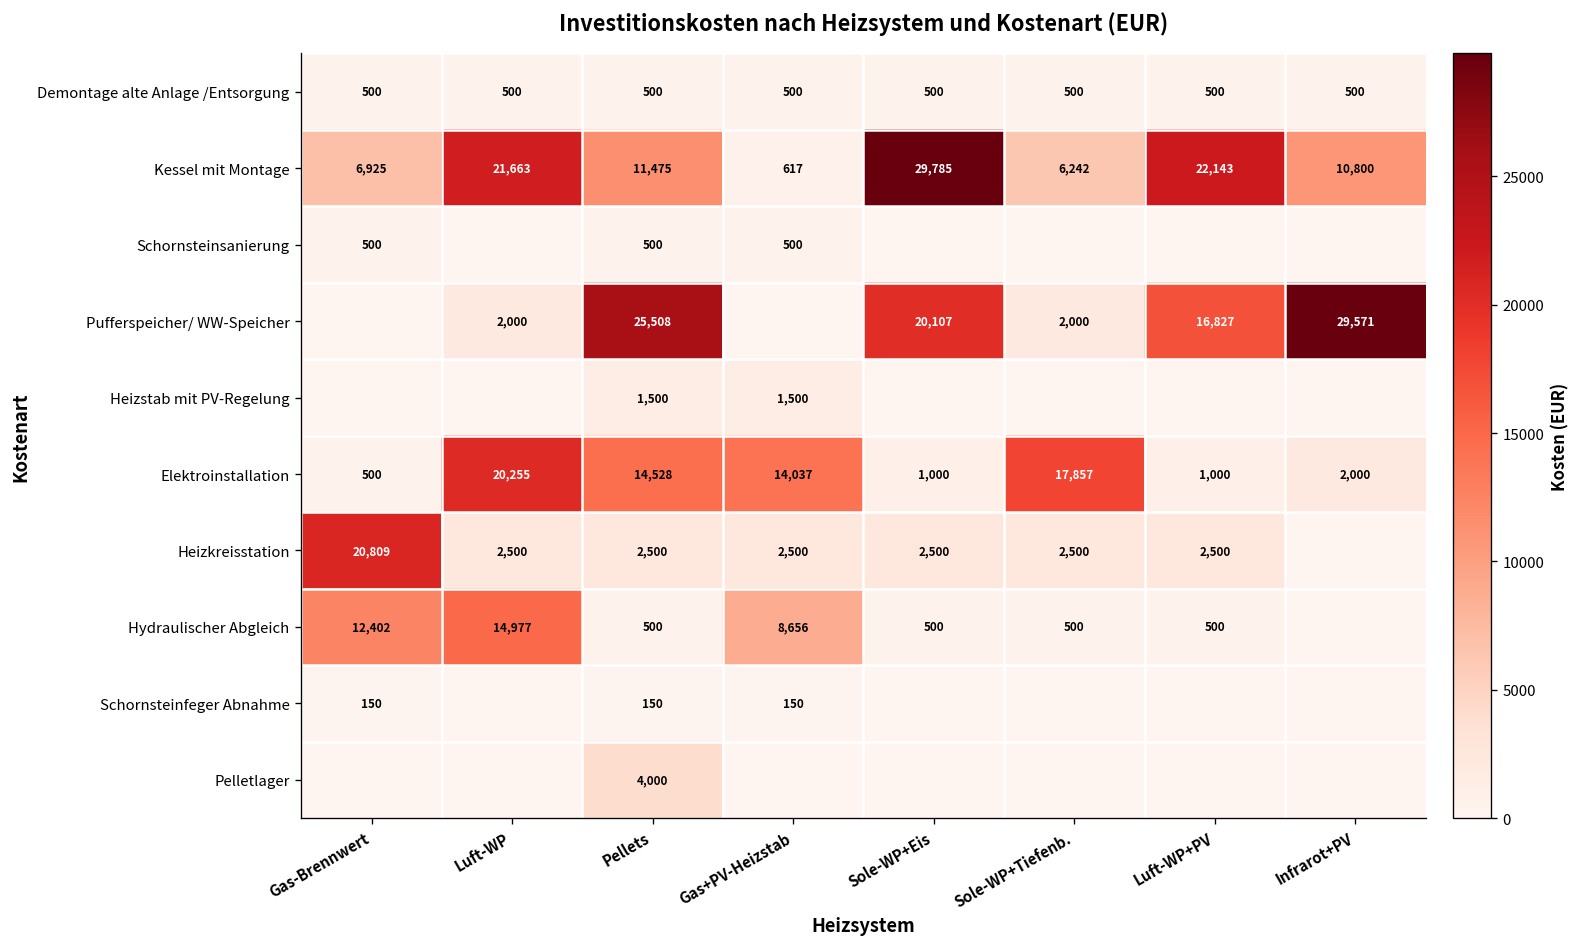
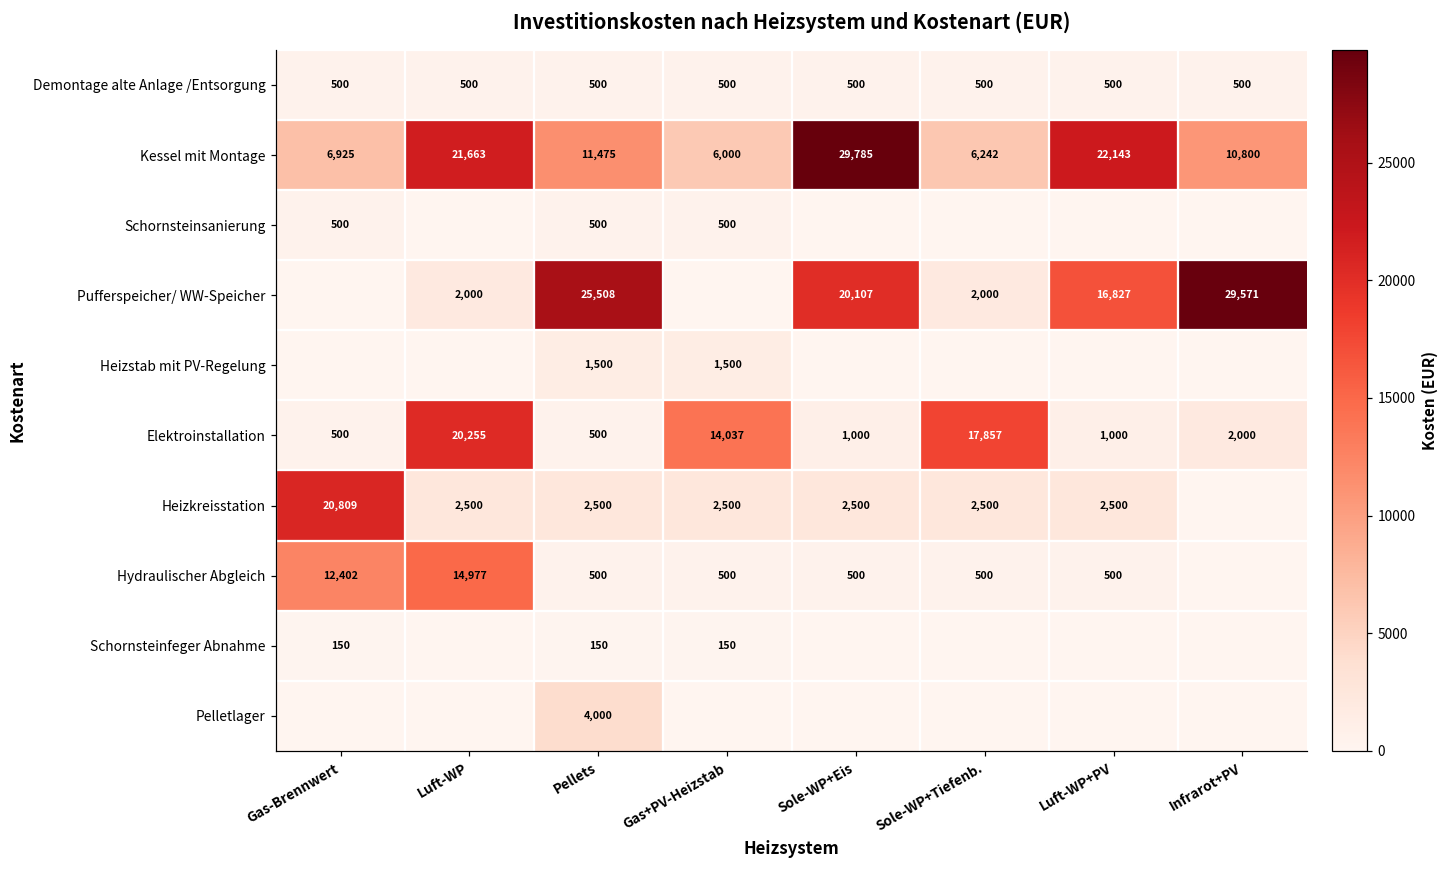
Kessel mit Montage, Gas+PV-Heizstab: 617 -> 6,000
Elektroinstallation, Pellets: 14,528 -> 500
Hydraulischer Abgleich, Gas+PV-Heizstab: 8,656 -> 500
